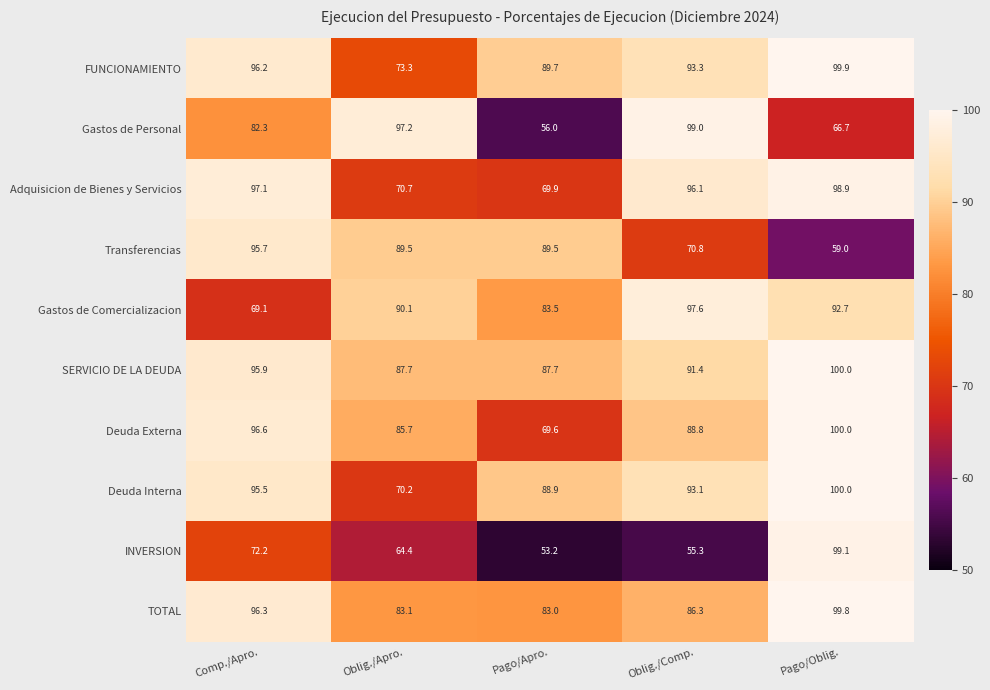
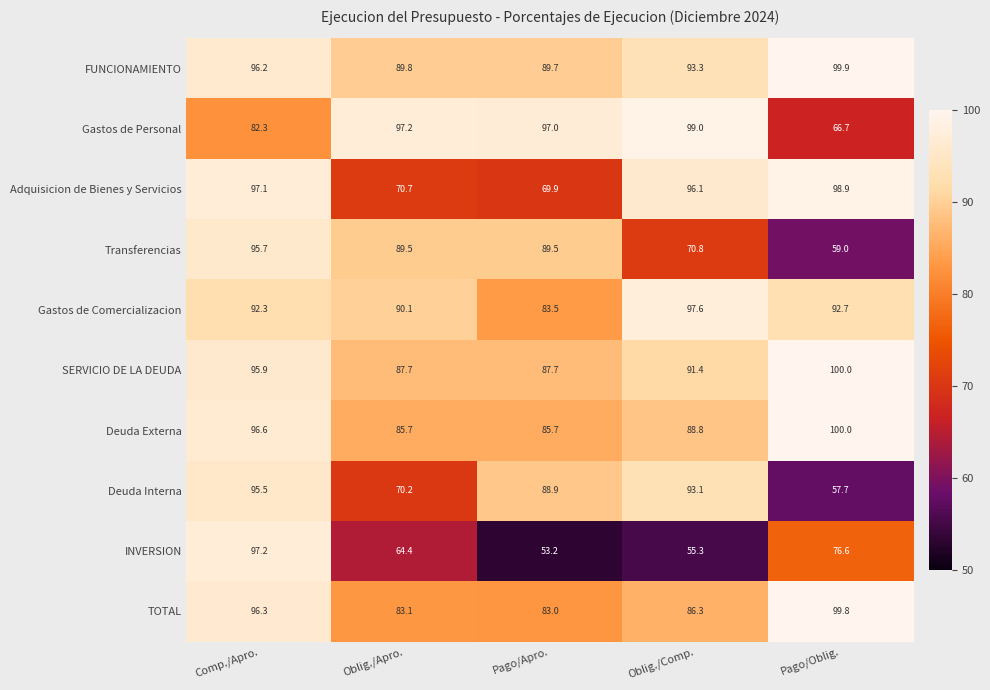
FUNCIONAMIENTO, Oblig./Apro.: 73.3 -> 89.8
Gastos de Personal, Pago/Apro.: 56.0 -> 97.0
Gastos de Comercializacion, Comp./Apro.: 69.1 -> 92.3
Deuda Externa, Pago/Apro.: 69.6 -> 85.7
Deuda Interna, Pago/Oblig.: 100.0 -> 57.7
INVERSION, Comp./Apro.: 72.2 -> 97.2
INVERSION, Pago/Oblig.: 99.1 -> 76.6
